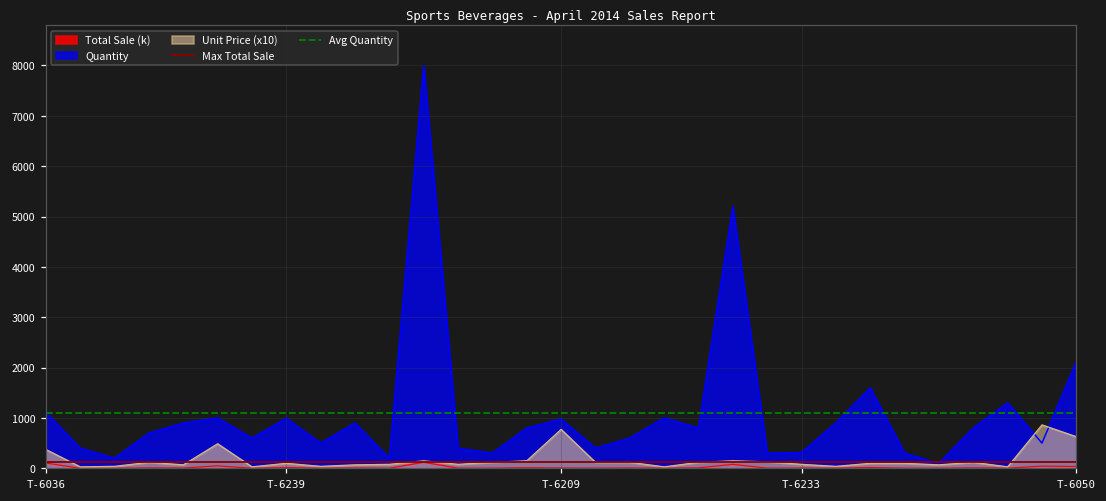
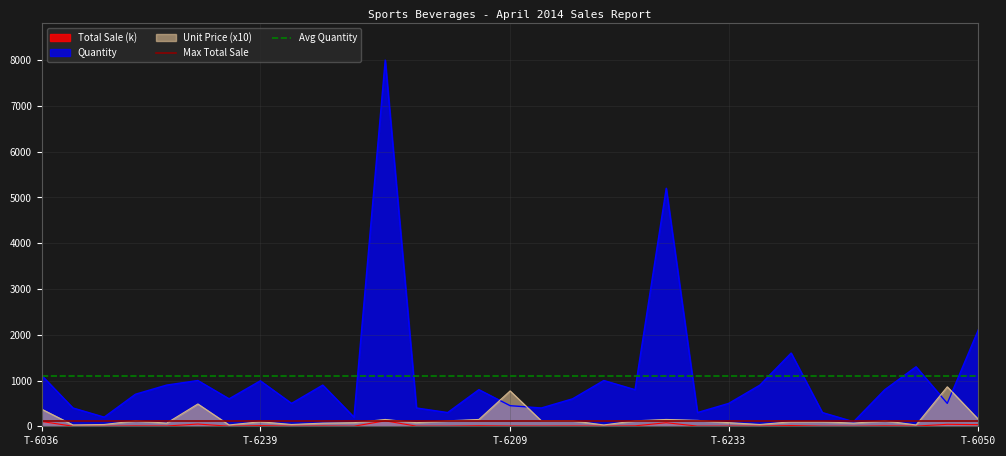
Quantity, T-6209: 1000 -> 500
Quantity, T-6233: 300 -> 500
Unit Price (x10), T-6050: 600 -> 100
